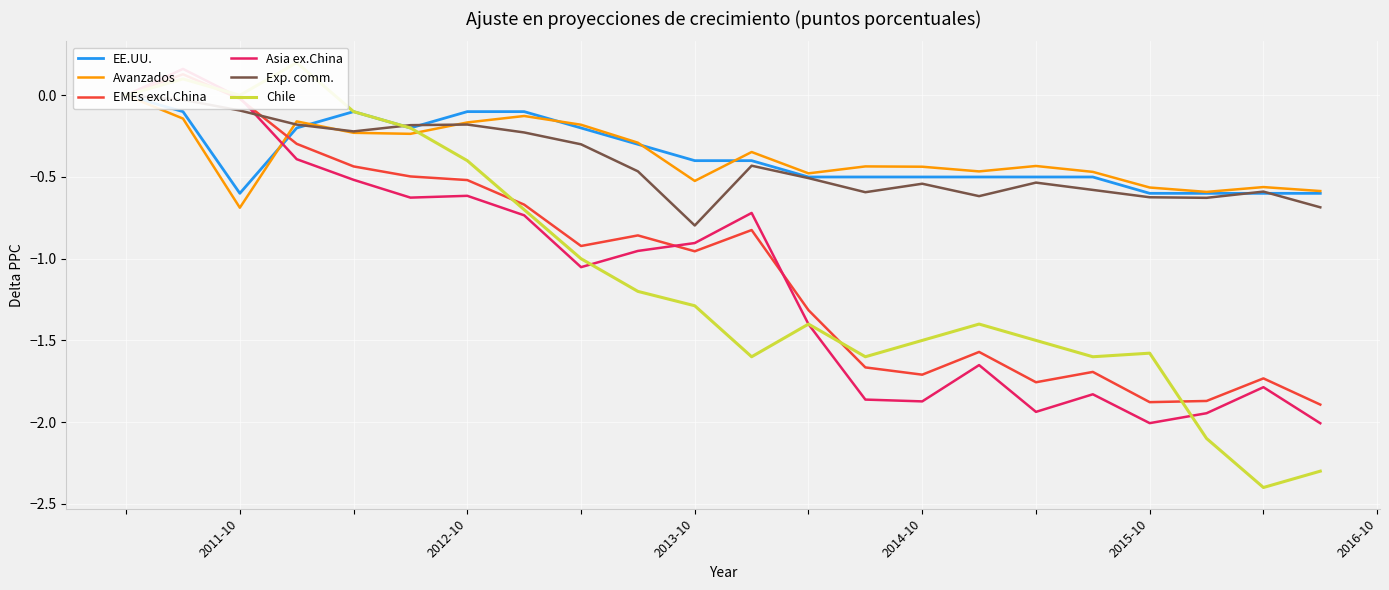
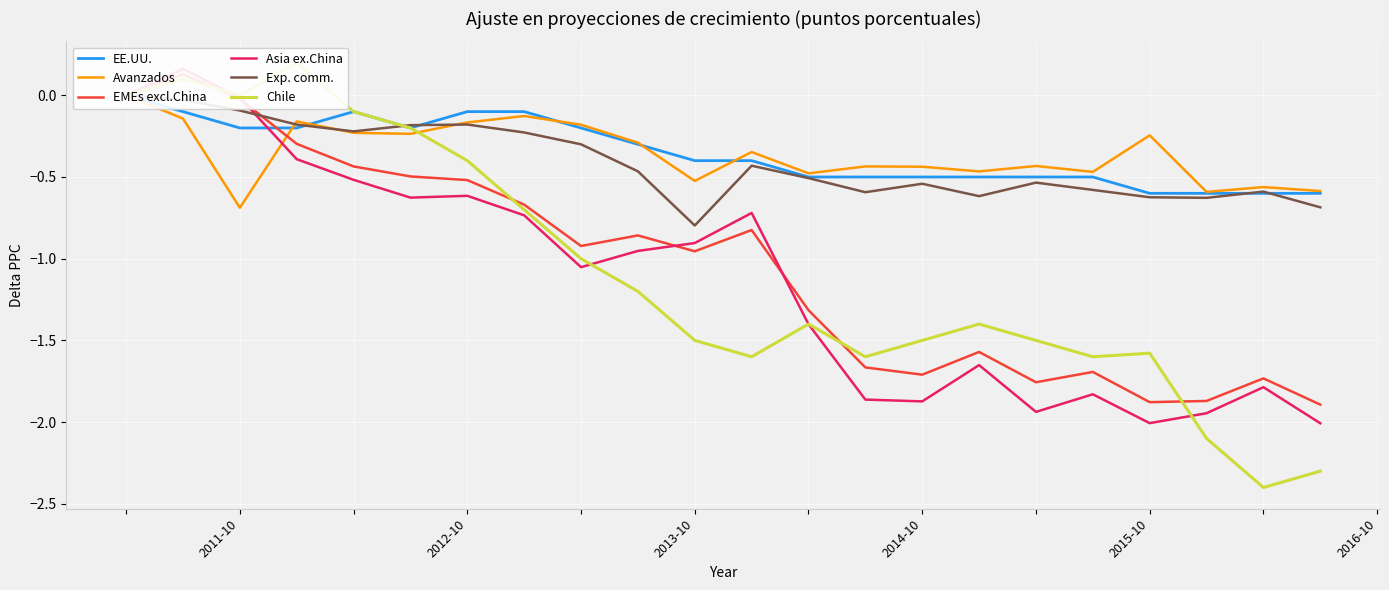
EE.UU., 2011-10: -0.6 -> -0.2
Chile, 2013-10: -1.29 -> -1.50
Avanzados, 2015-10: -0.56 -> -0.25
